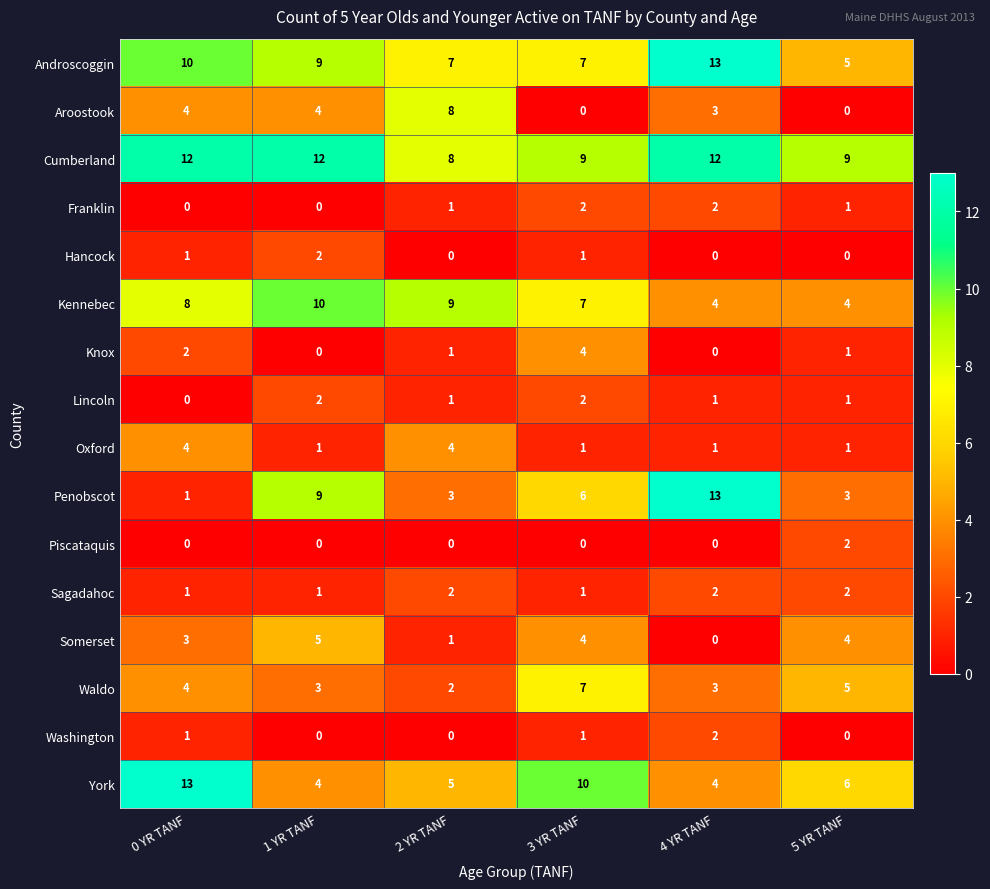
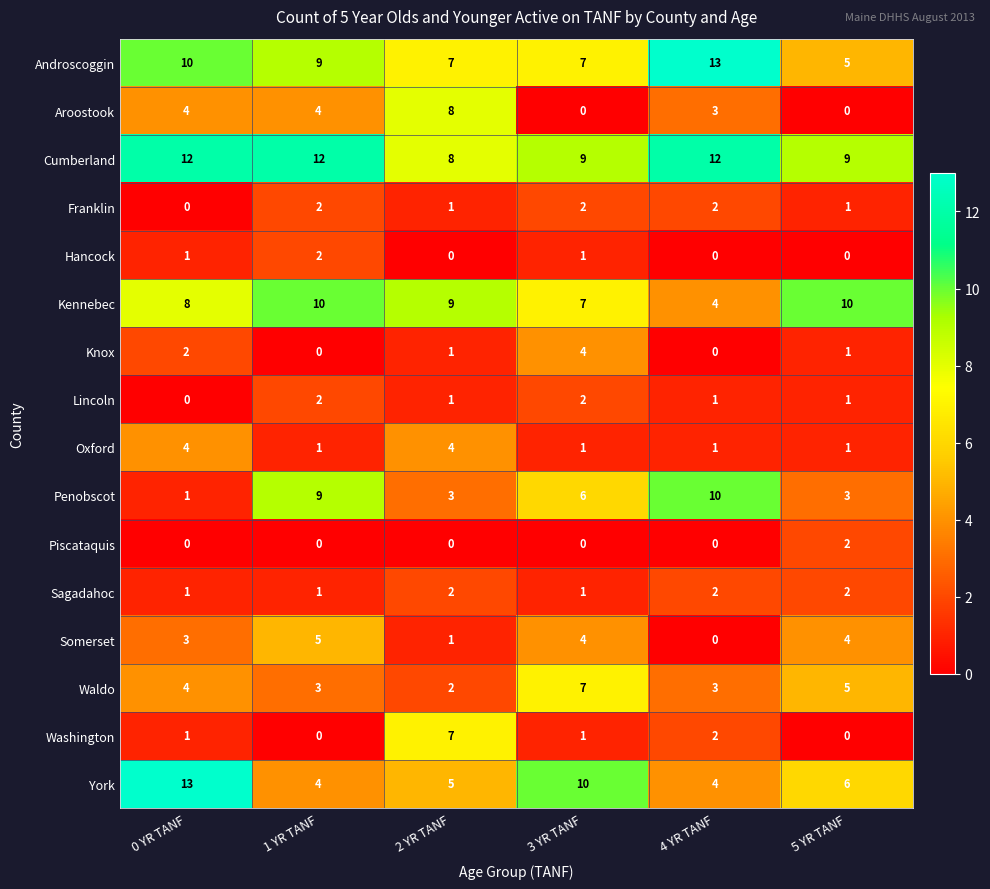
Franklin, 1 YR TANF: 0 -> 2
Kennebec, 5 YR TANF: 4 -> 10
Penobscot, 4 YR TANF: 13 -> 10
Washington, 2 YR TANF: 0 -> 7
